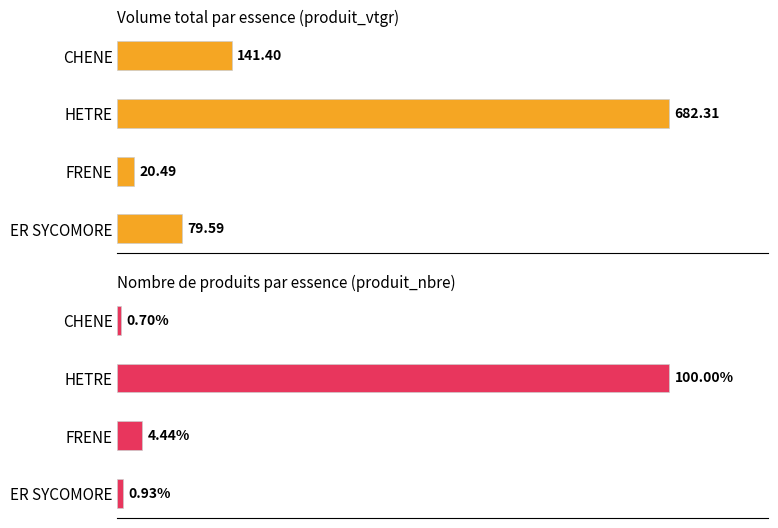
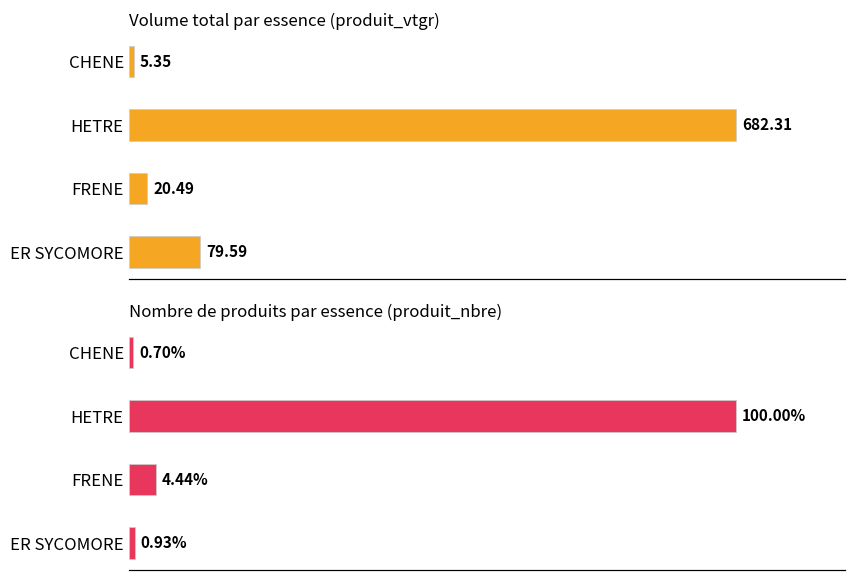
Volume total par essence (produit_vtgr), CHENE: 141.40 -> 5.35
